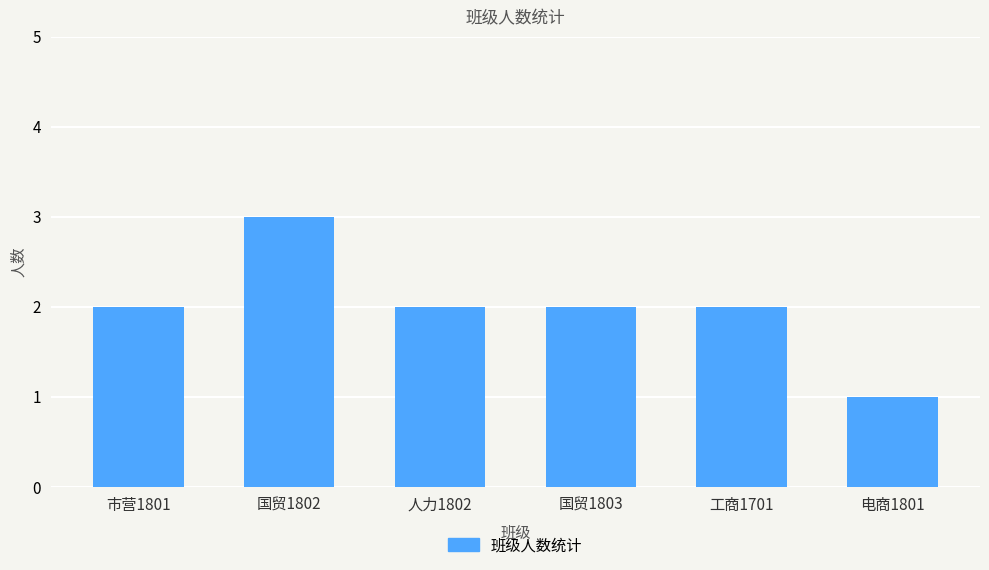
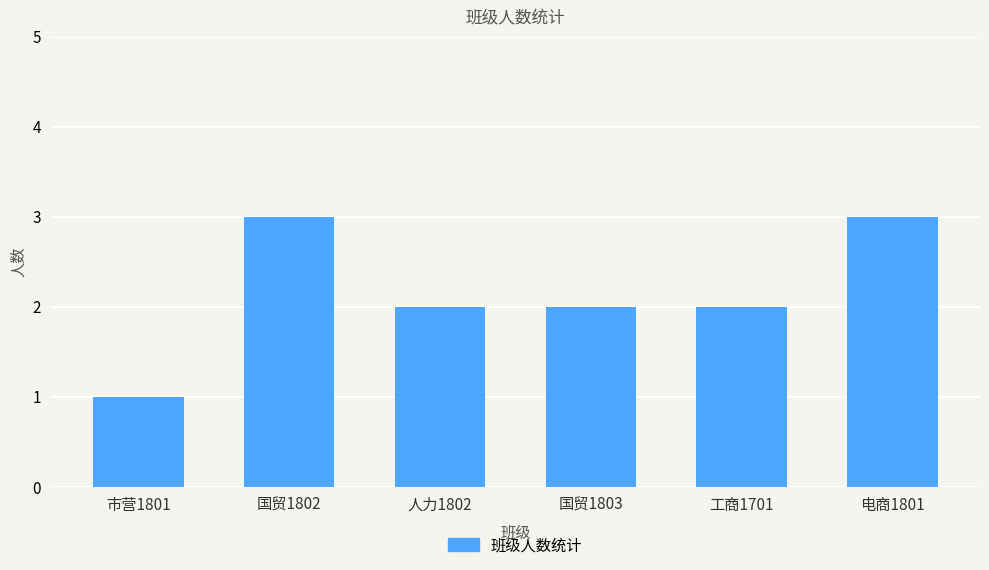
市营1801: 2 -> 1
电商1801: 1 -> 3
